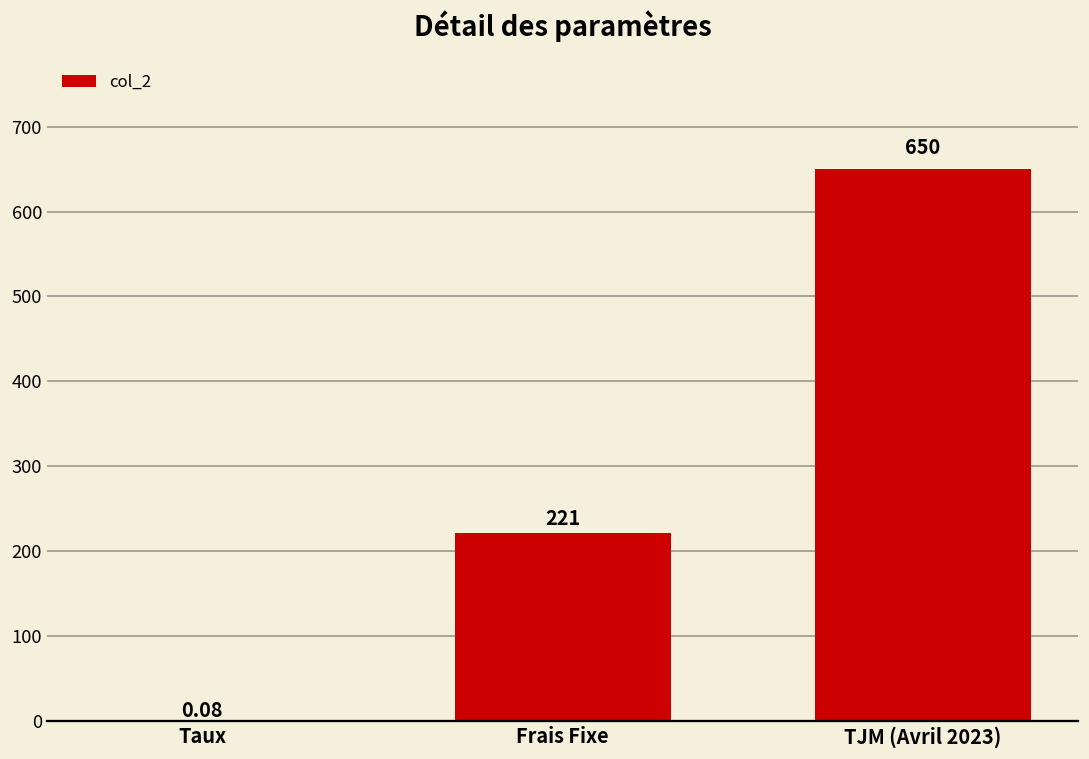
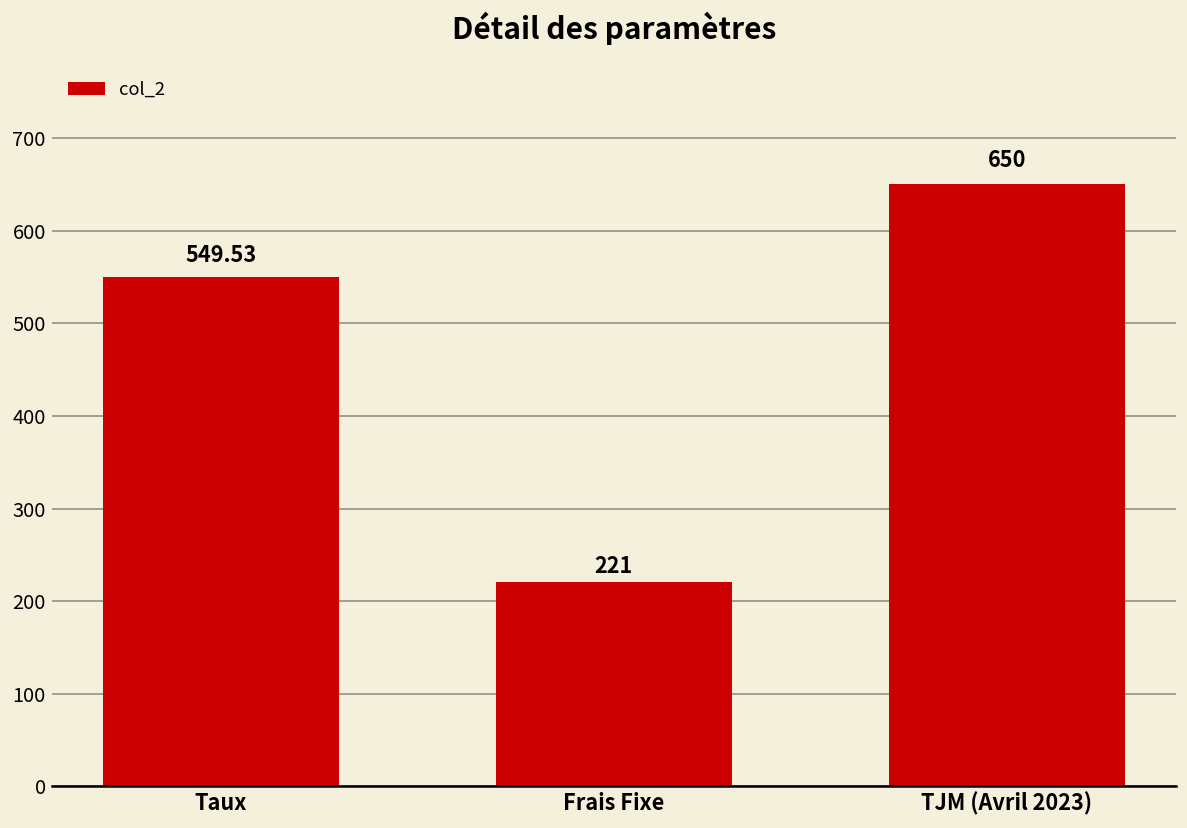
Taux: 0.08 -> 549.53
